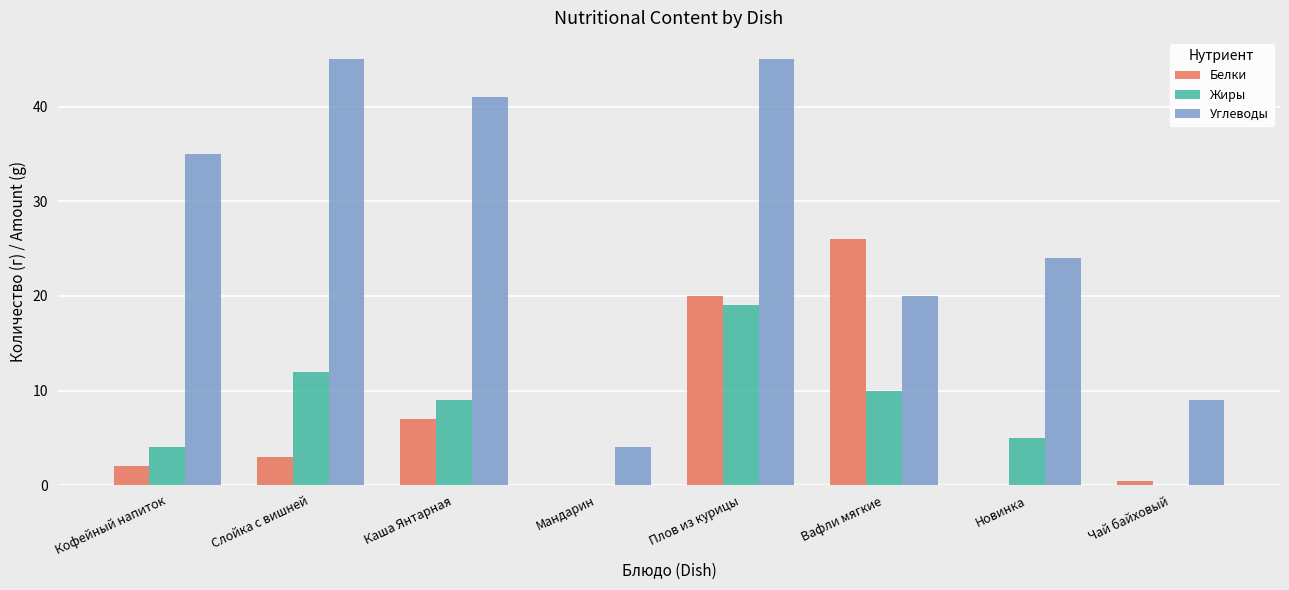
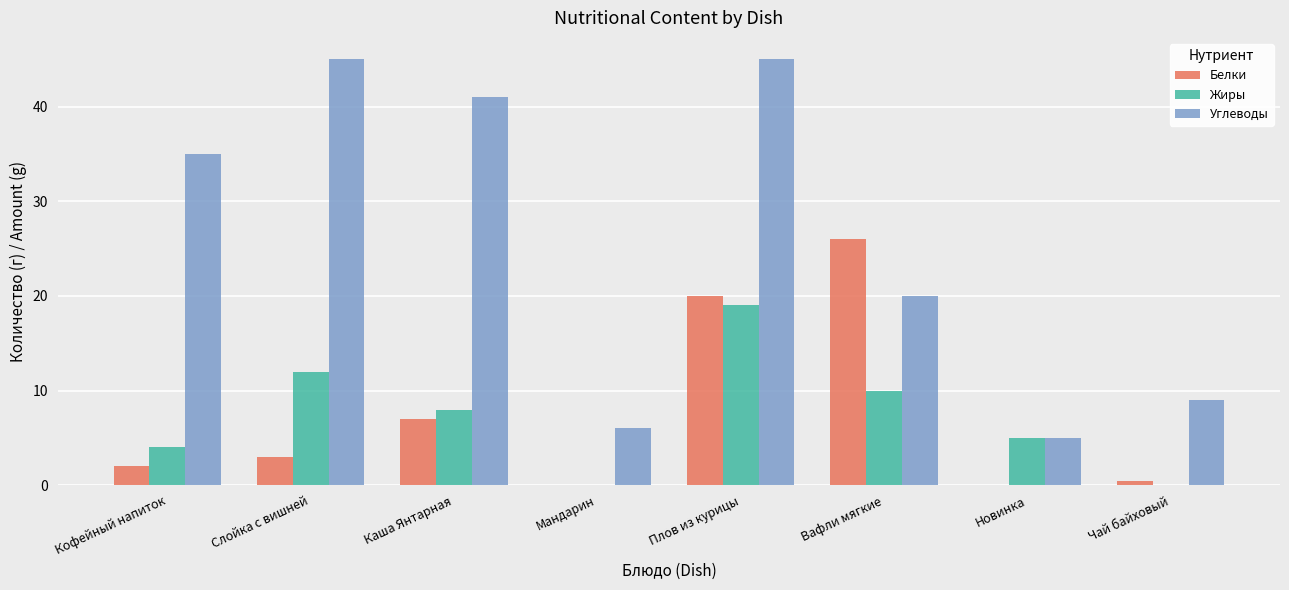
Жиры, Каша Янтарная: 9 -> 8
Углеводы, Мандарин: 4 -> 6
Углеводы, Новинка: 24 -> 5
